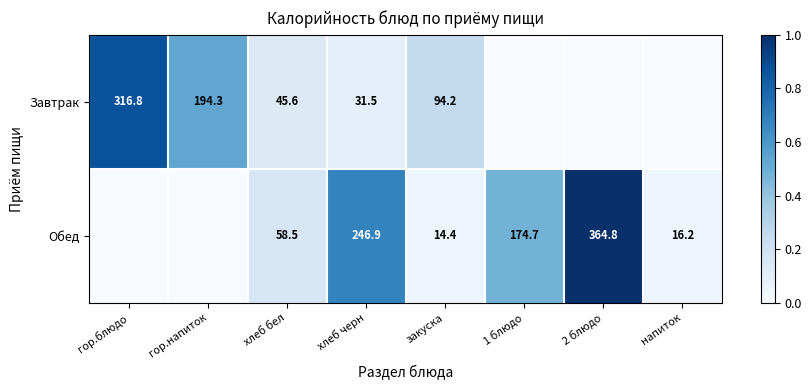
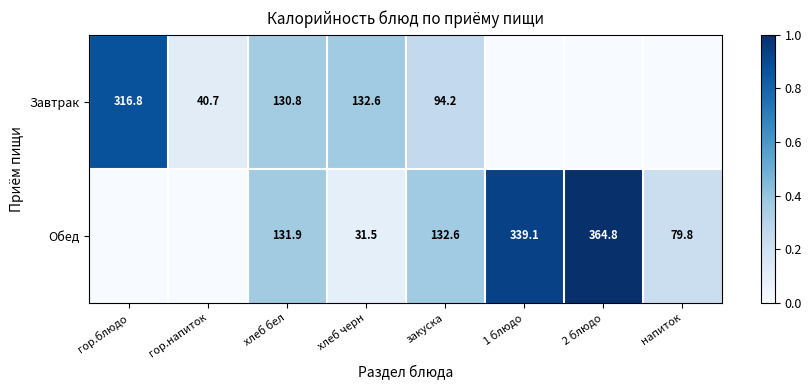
Завтрак, гор.напиток: 194.3 -> 40.7
Завтрак, хлеб бел: 45.6 -> 130.8
Завтрак, хлеб черн: 31.5 -> 132.6
Обед, хлеб бел: 58.5 -> 131.9
Обед, хлеб черн: 246.9 -> 31.5
Обед, закуска: 14.4 -> 132.6
Обед, 1 блюдо: 174.7 -> 339.1
Обед, напиток: 16.2 -> 79.8
